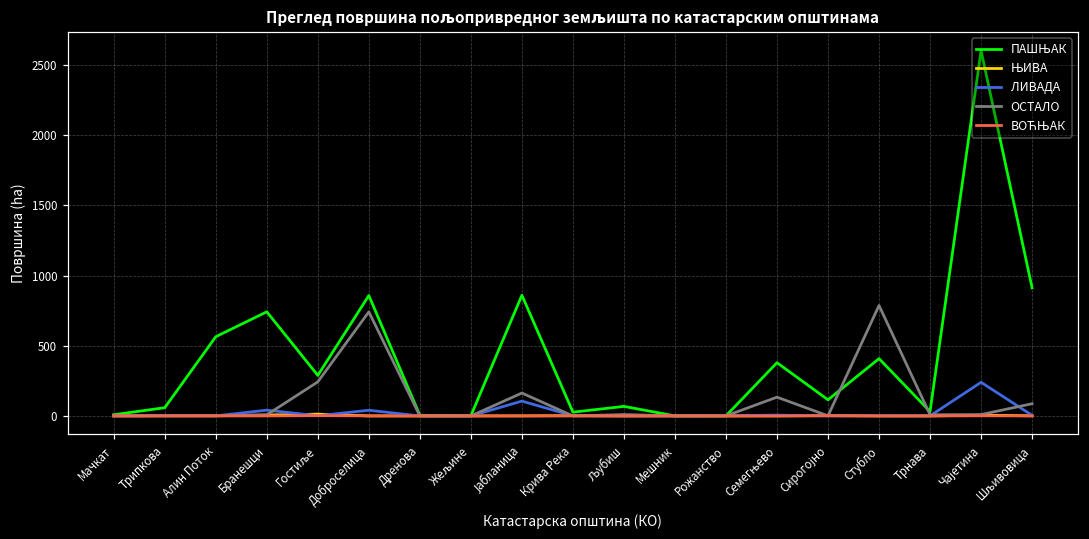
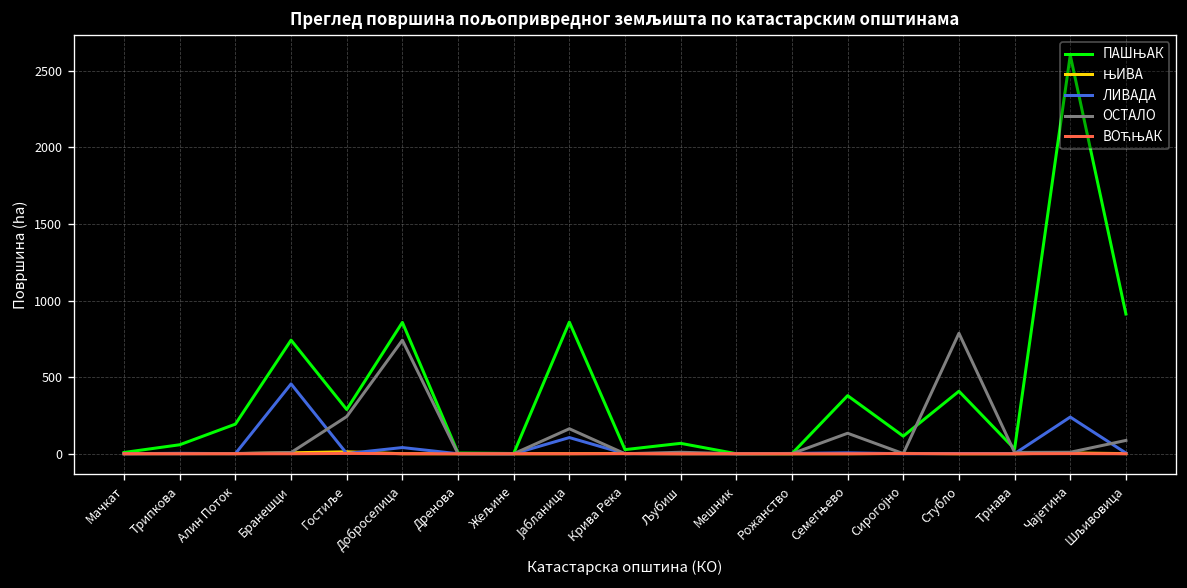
ПАШЊАК, Алин Поток: 560 -> 190
ЛИВАДА, Бранешци: 40 -> 460
